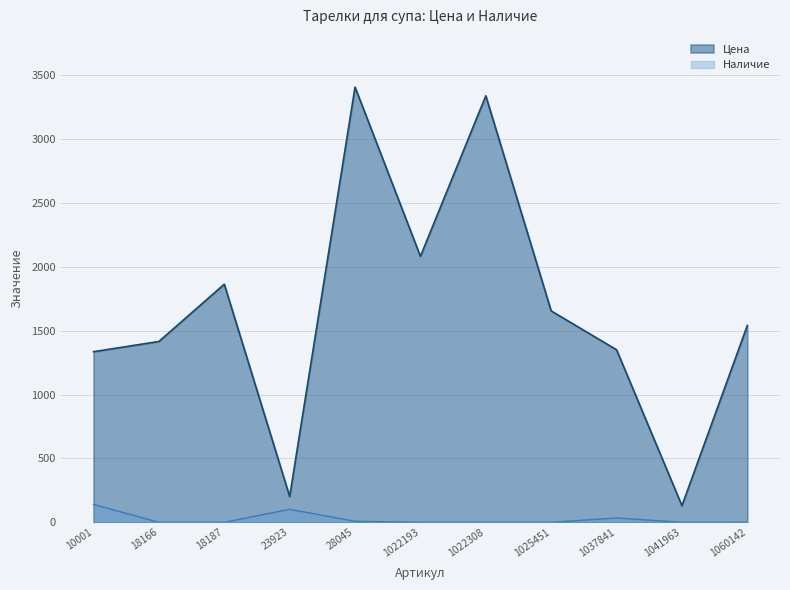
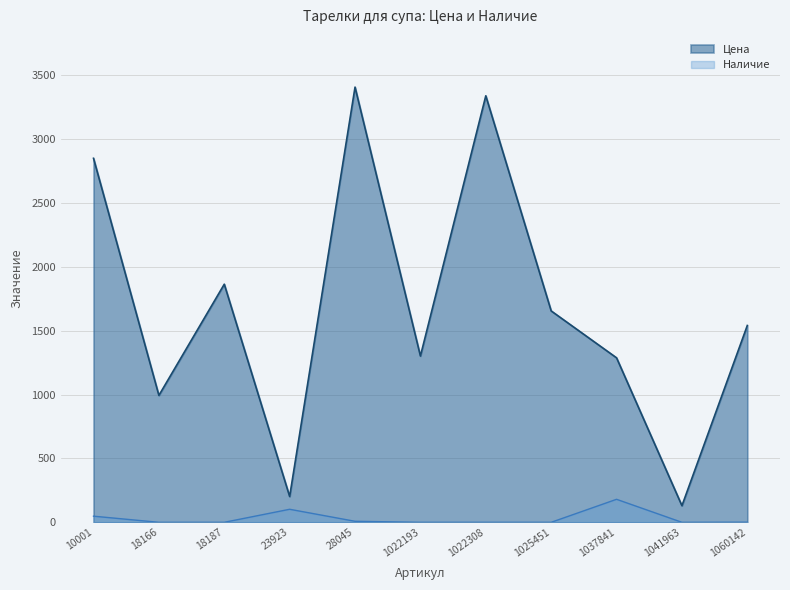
Цена, 10001: 1340 -> 2850
Наличие, 10001: 140 -> 50
Цена, 18166: 1420 -> 990
Цена, 1022193: 2080 -> 1300
Цена, 1037841: 1350 -> 1290
Наличие, 1037841: 30 -> 180
